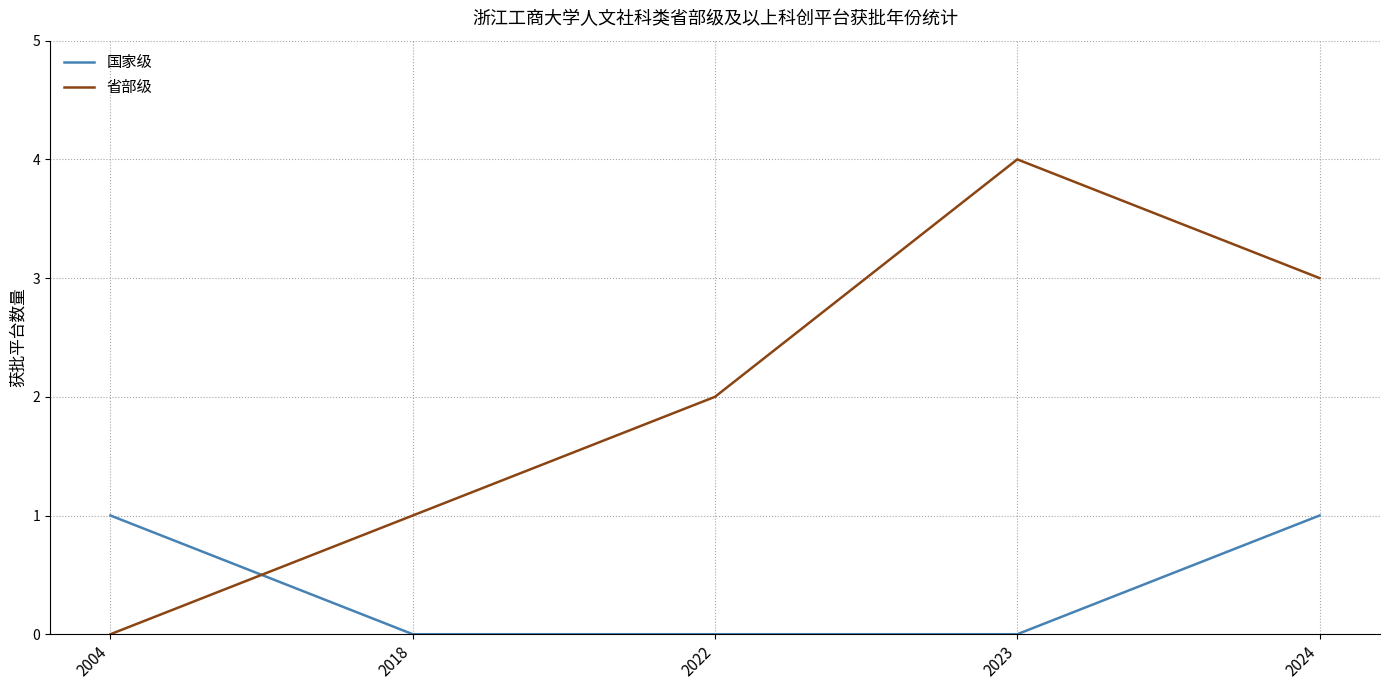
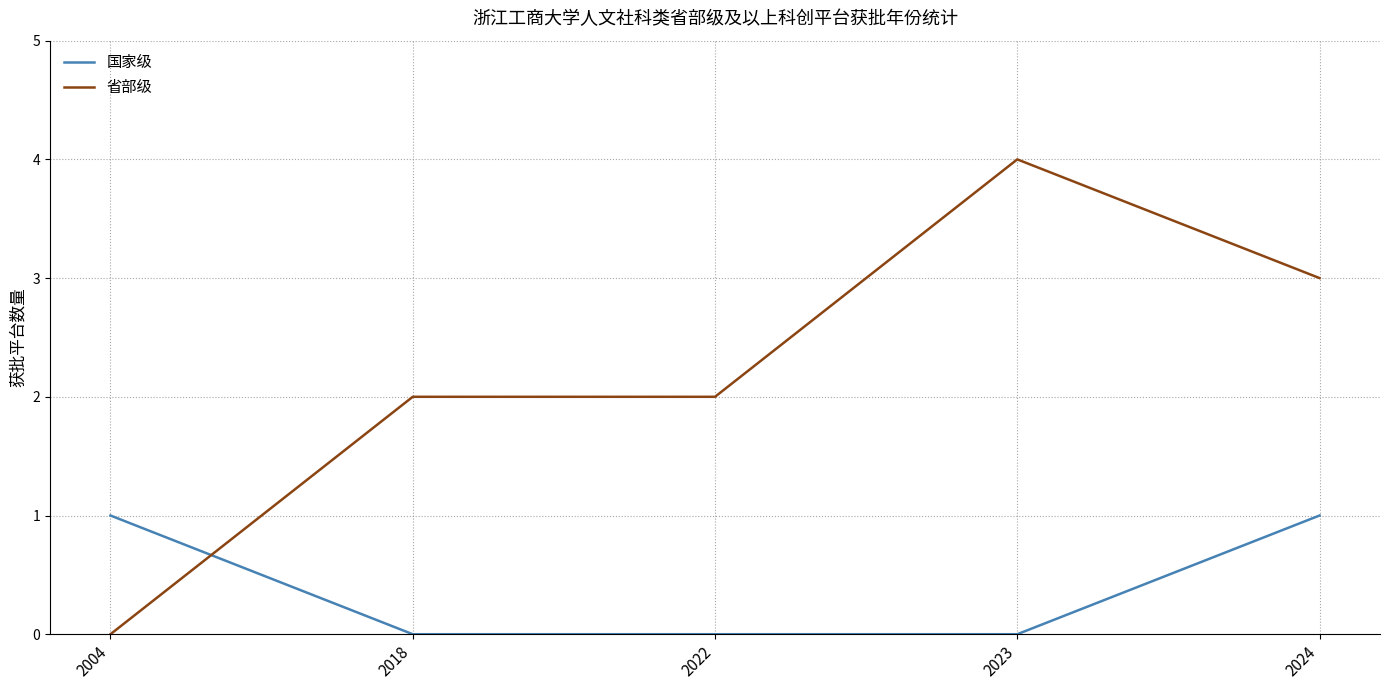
省部级, 2018: 1 -> 2
